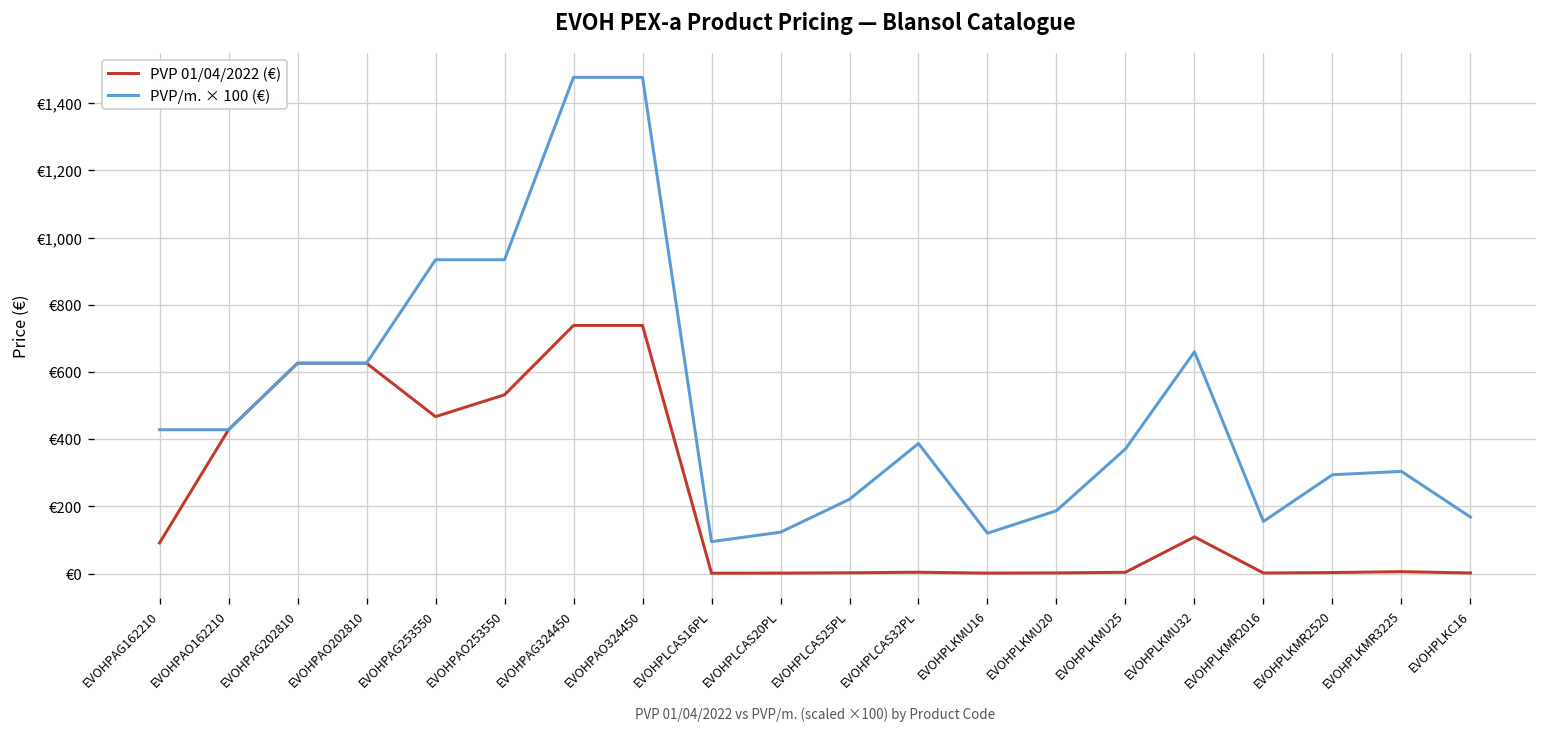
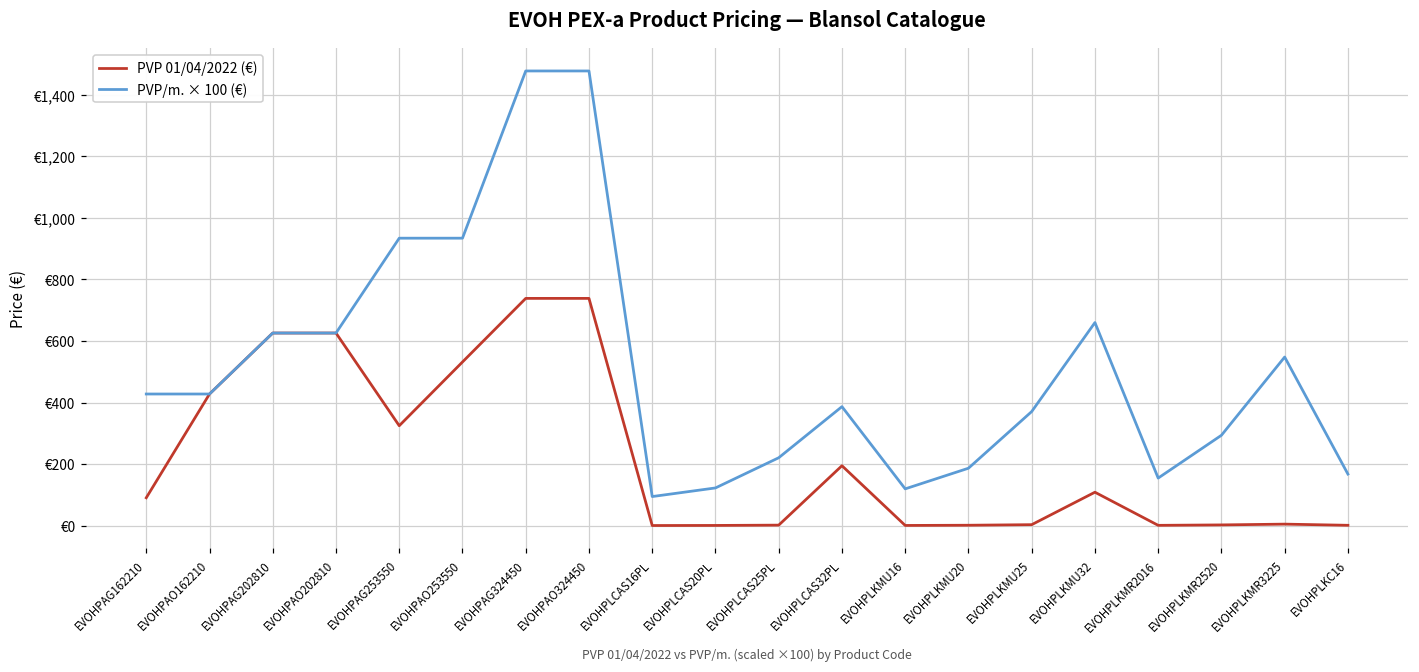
PVP 01/04/2022 (€), EVOHPAG253550: €470 -> €330
PVP 01/04/2022 (€), EVOHPLCAS32PL: €0 -> €200
PVP/m. × 100 (€), EVOHPLKMR3225: €300 -> €550
